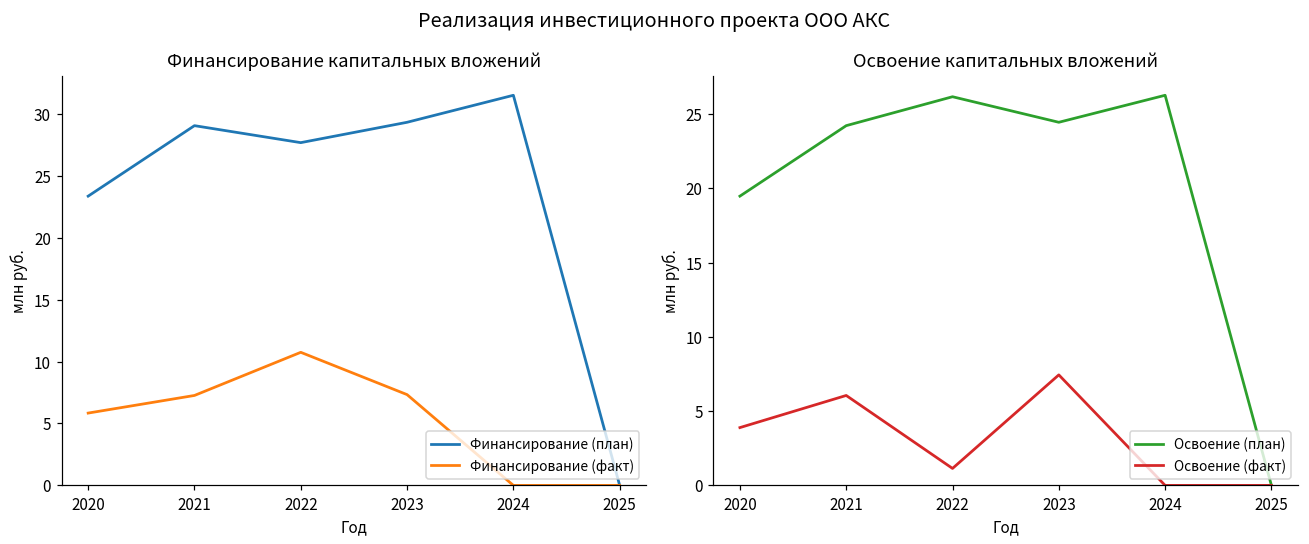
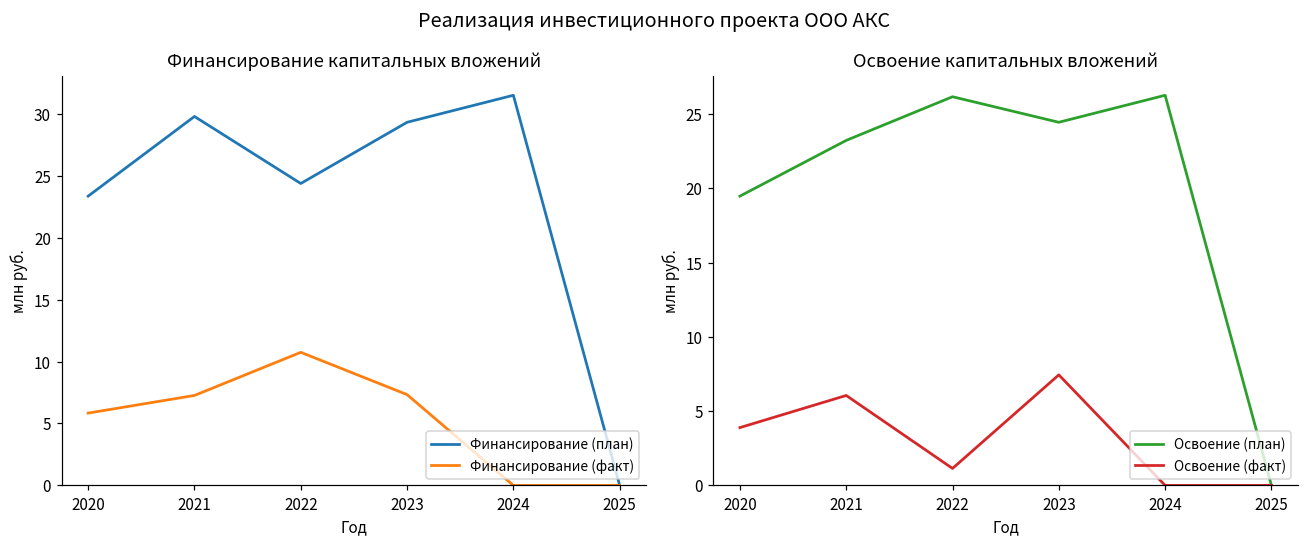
Финансирование капитальных вложений, Финансирование (план), 2021: 29.1 -> 29.8
Финансирование капитальных вложений, Финансирование (план), 2022: 27.7 -> 24.4
Освоение капитальных вложений, Освоение (план), 2021: 24.2 -> 23.2
